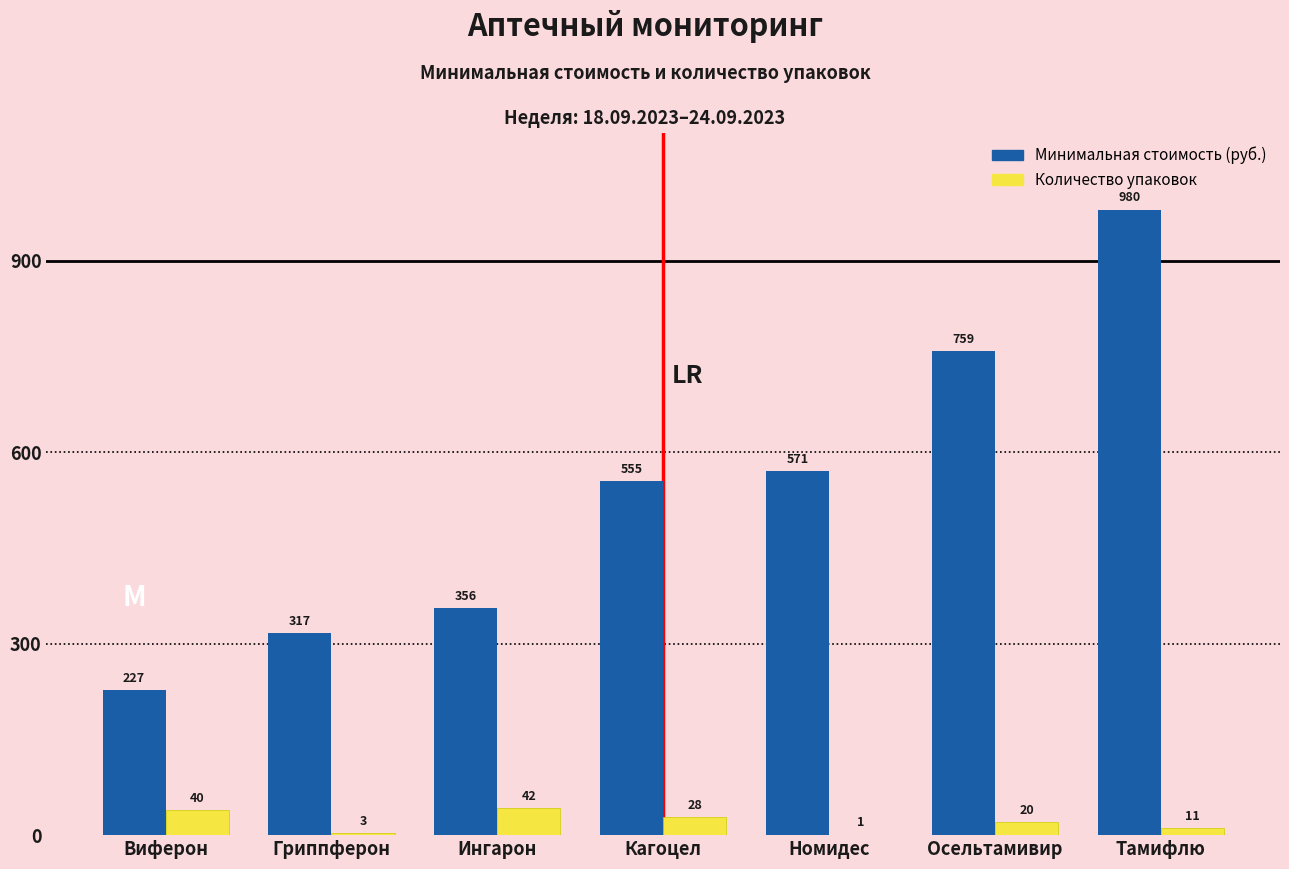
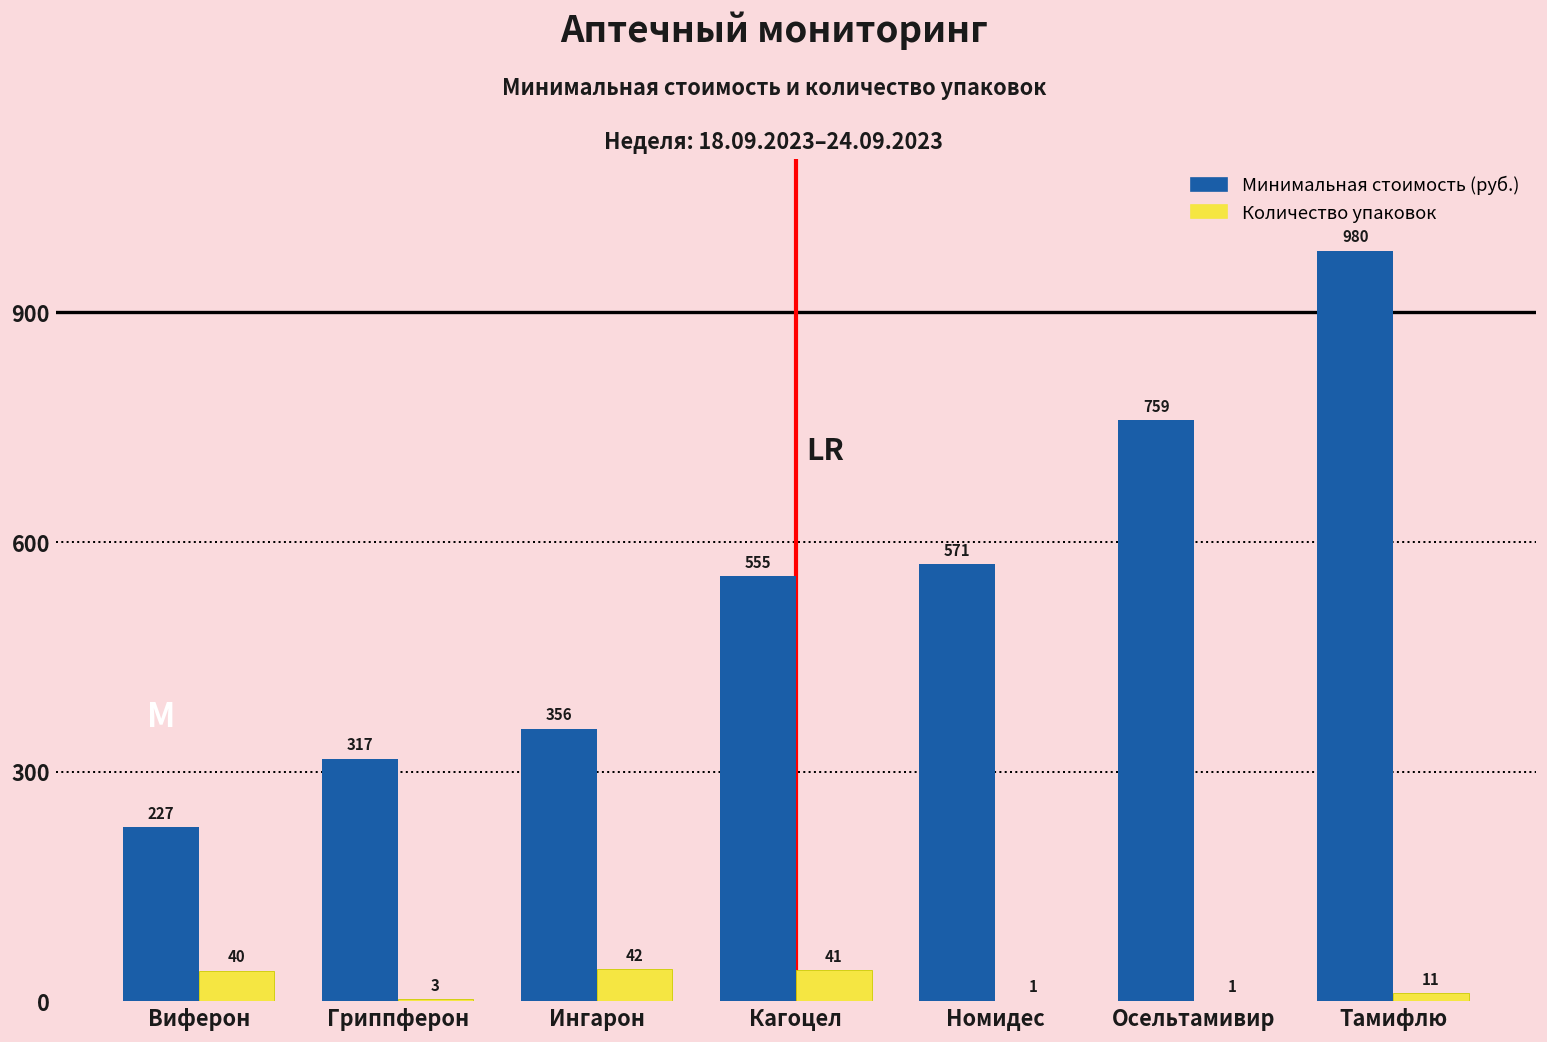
Количество упаковок, Кагоцел: 28 -> 41
Количество упаковок, Осельтамивир: 20 -> 1
